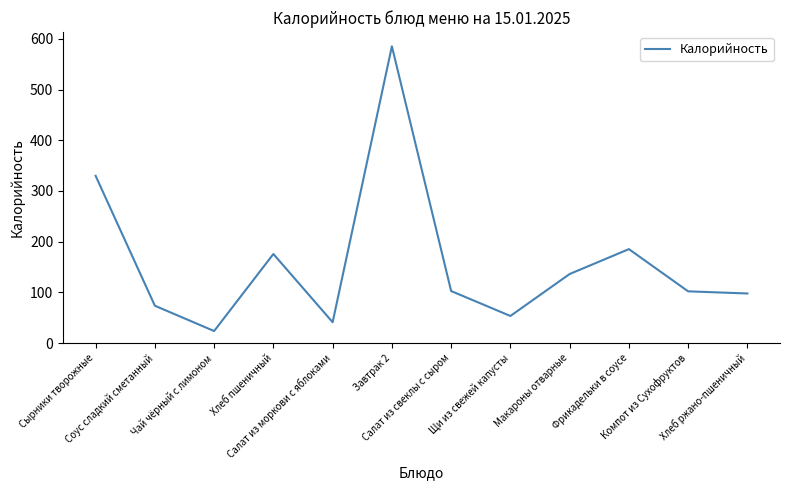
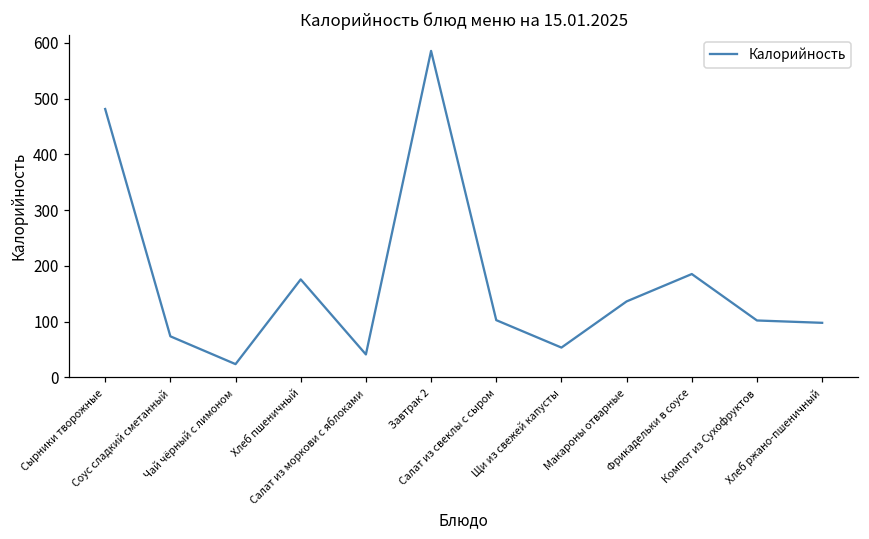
Сырники творожные: 330 -> 480
